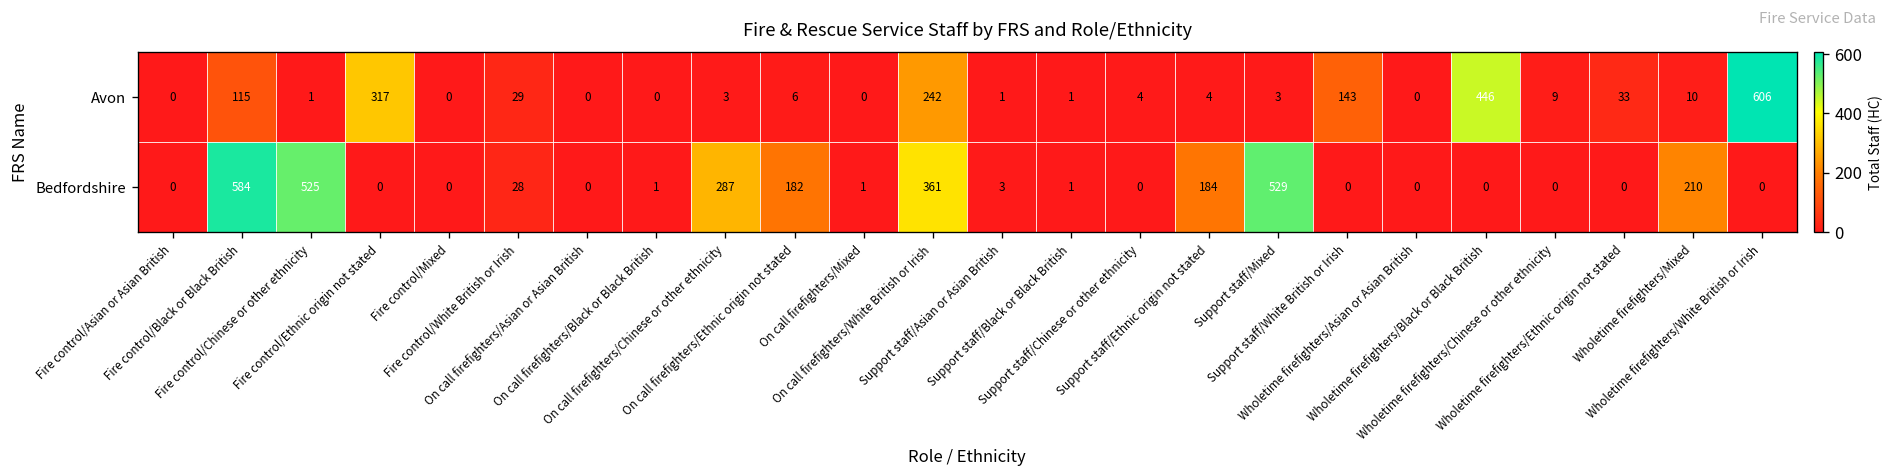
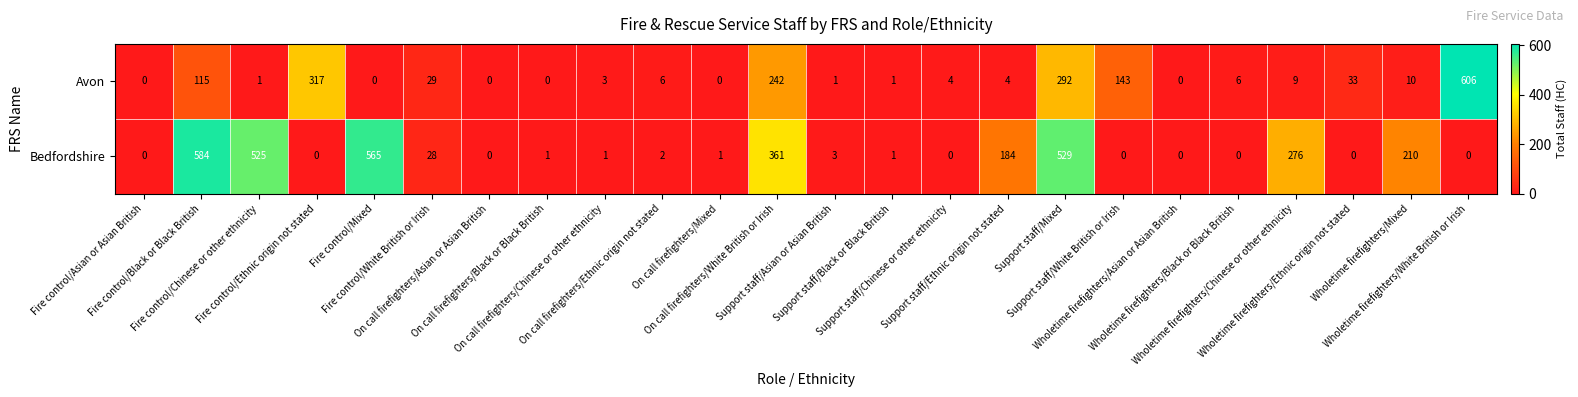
Avon, Support staff/Mixed: 3 -> 292
Avon, Wholetime firefighters/Black or Black British: 446 -> 6
Bedfordshire, Fire control/Mixed: 0 -> 565
Bedfordshire, On call firefighters/Chinese or other ethnicity: 287 -> 1
Bedfordshire, On call firefighters/Ethnic origin not stated: 182 -> 2
Bedfordshire, Wholetime firefighters/Chinese or other ethnicity: 0 -> 276
